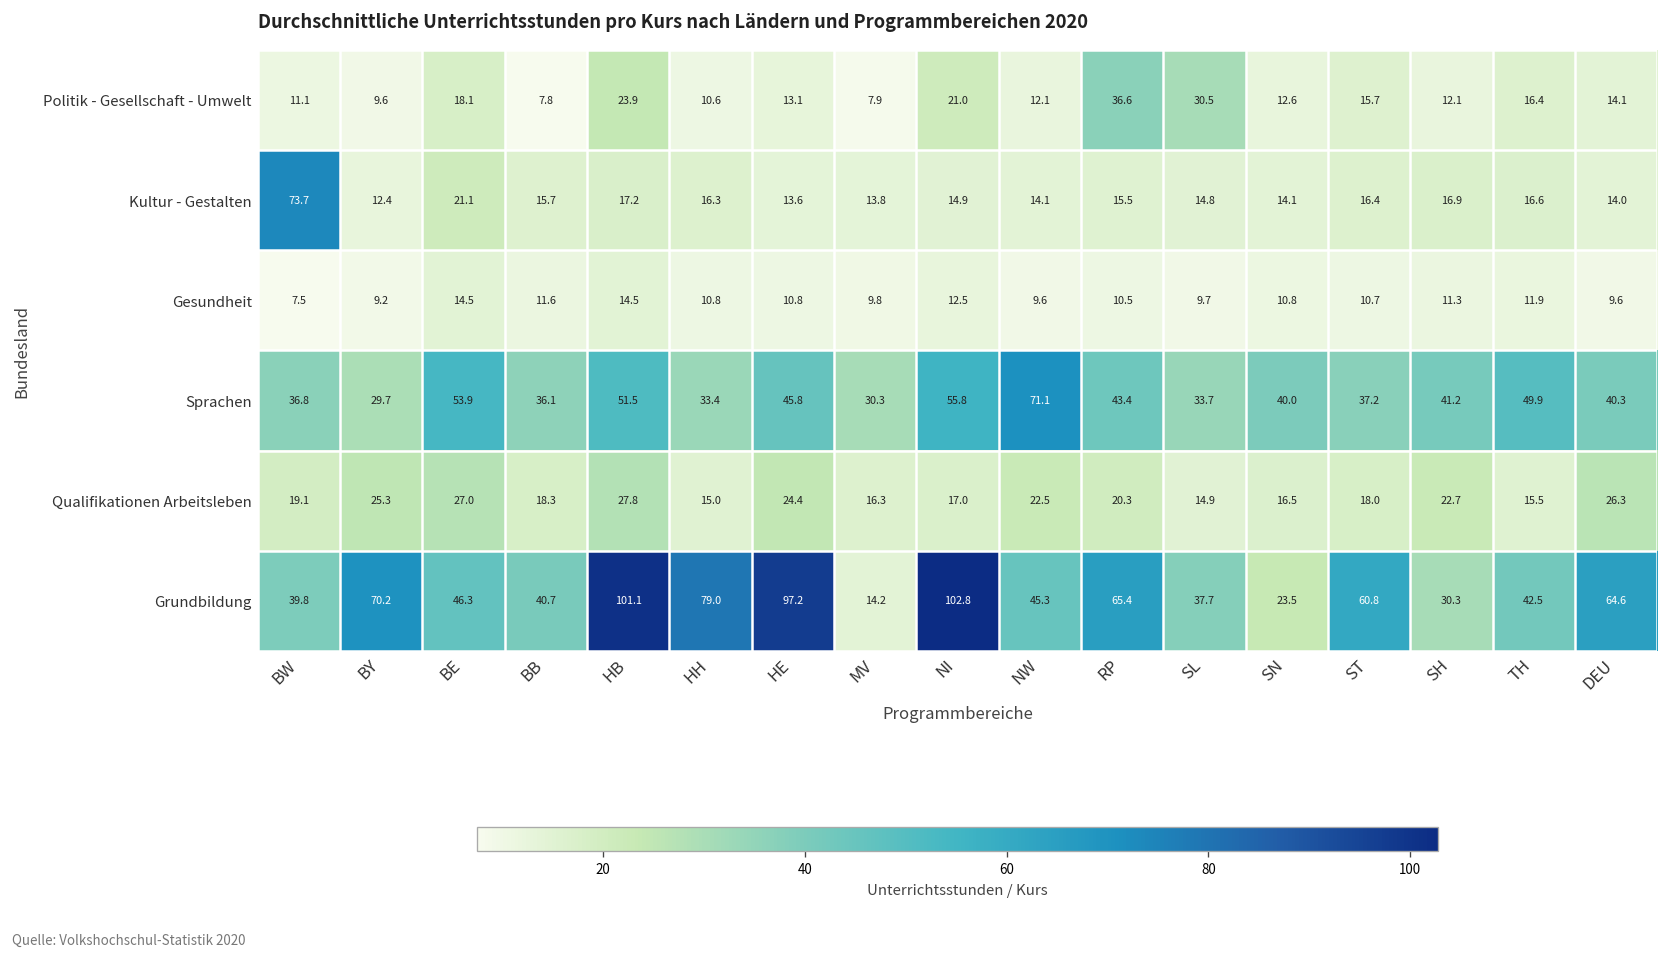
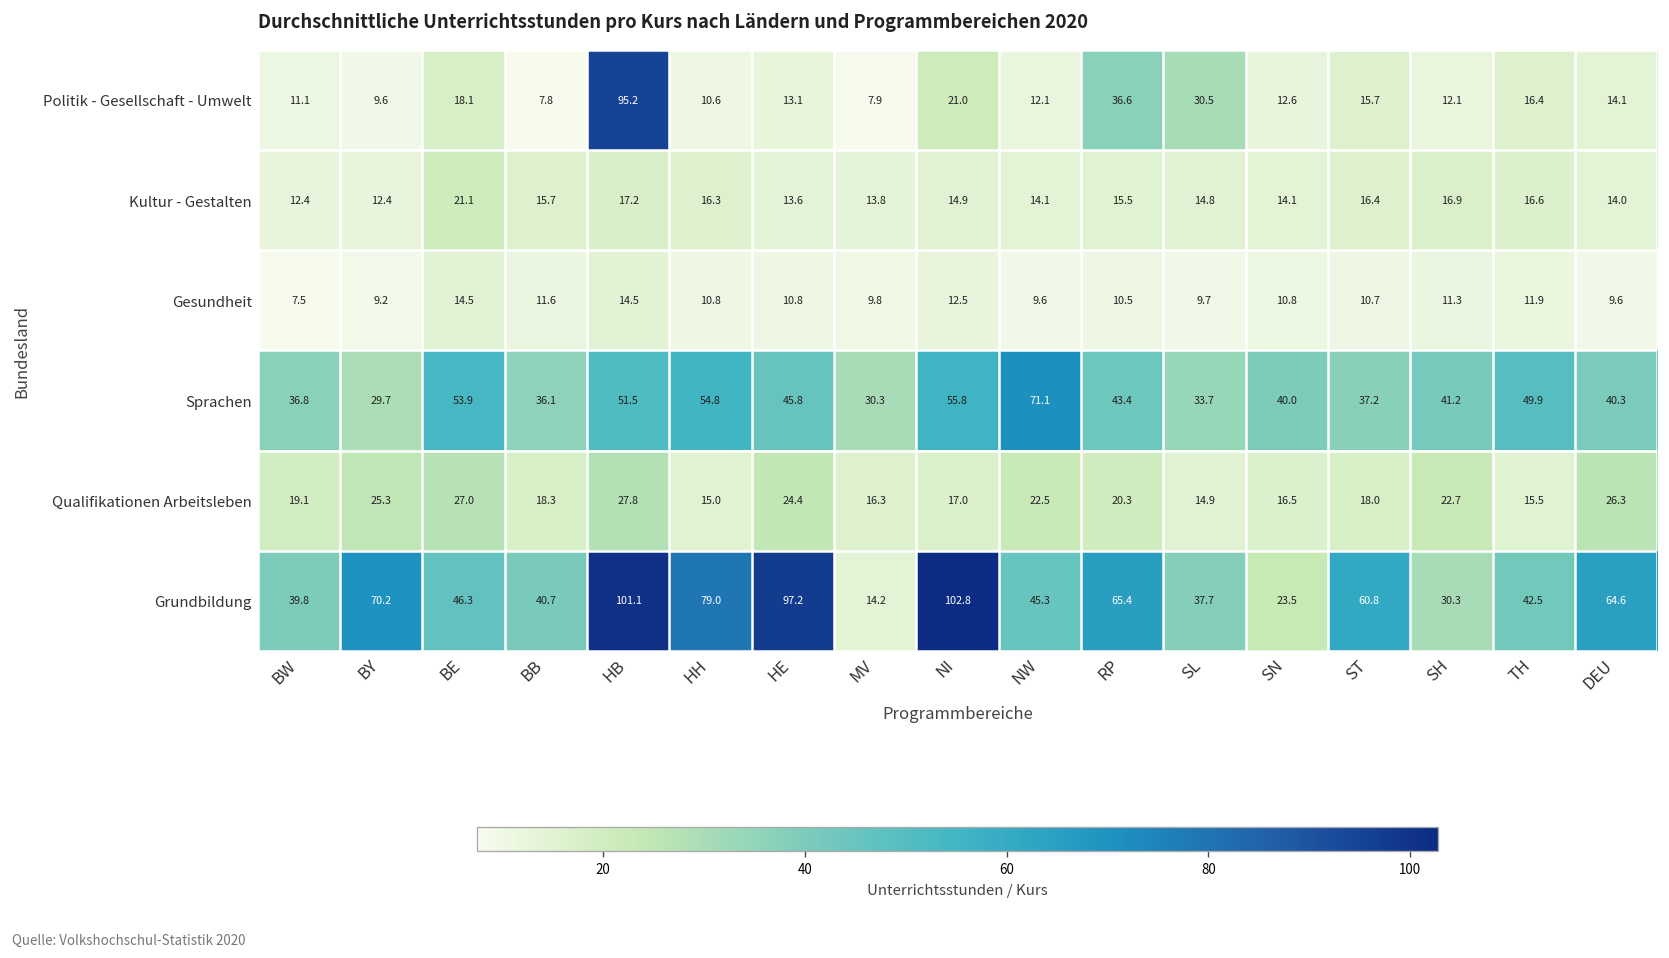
Politik - Gesellschaft - Umwelt, HB: 23.9 -> 95.2
Kultur - Gestalten, BW: 73.7 -> 12.4
Sprachen, HH: 33.4 -> 54.8
